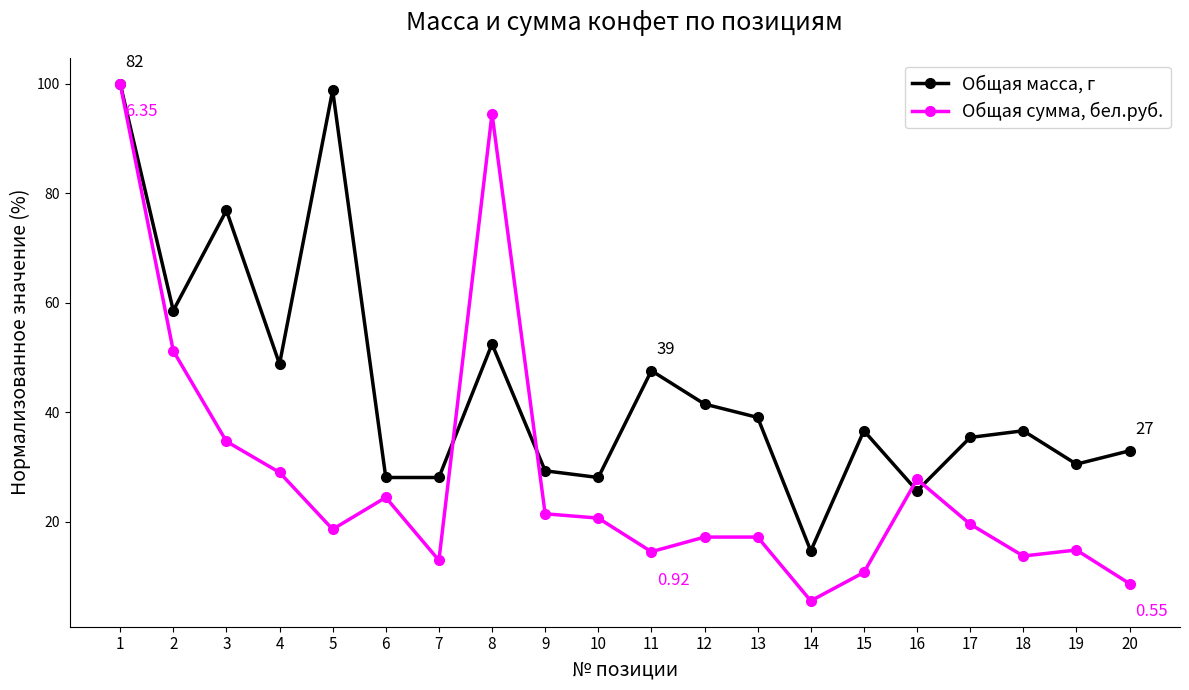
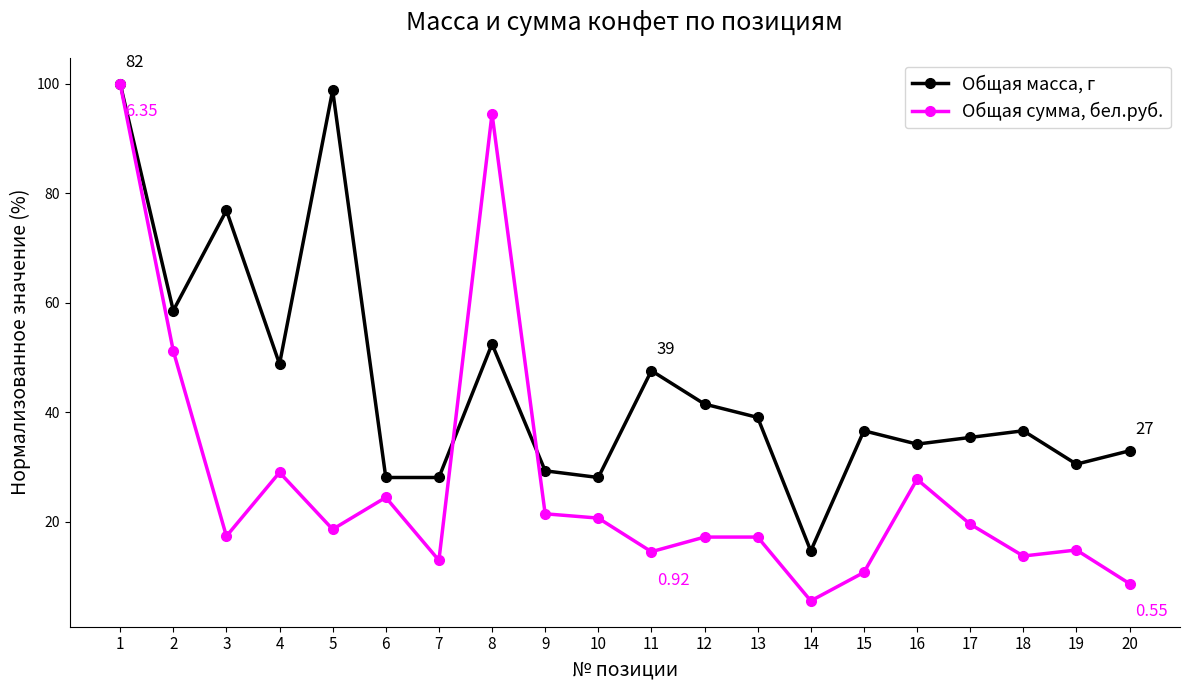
Общая сумма, бел.руб., 3: 35 -> 17
Общая масса, г, 16: 26 -> 34
